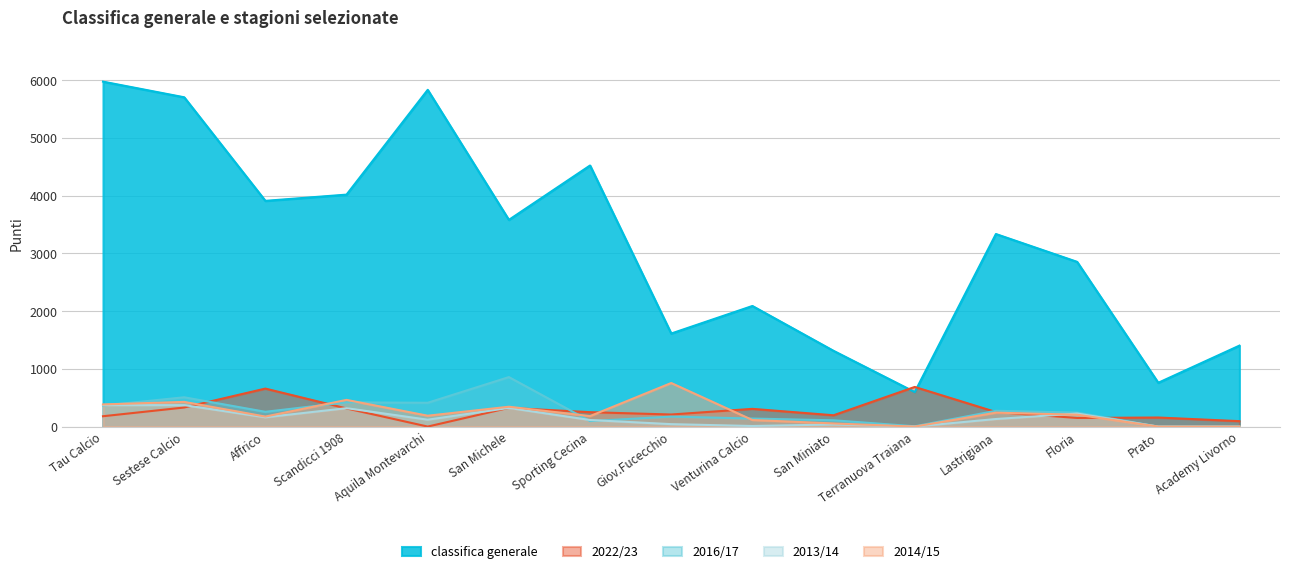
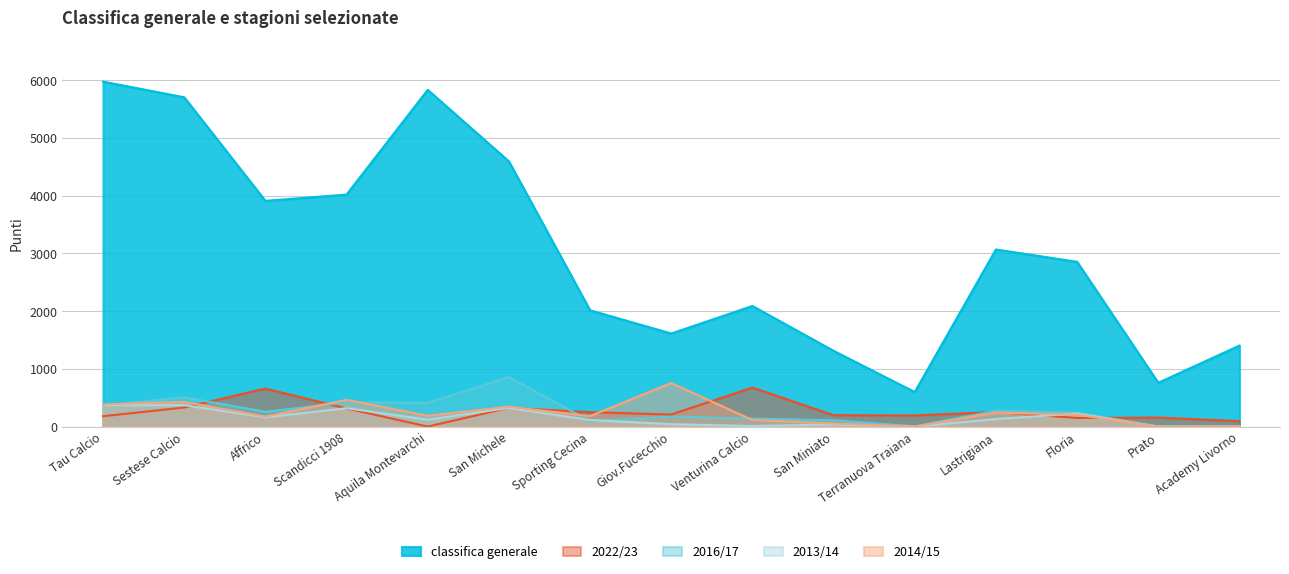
classifica generale, San Michele: 3600 -> 4600
classifica generale, Sporting Cecina: 4500 -> 2000
2022/23, Venturina Calcio: 300 -> 700
2022/23, Terranuova Traiana: 700 -> 200
classifica generale, Lastrigiana: 3300 -> 3100
